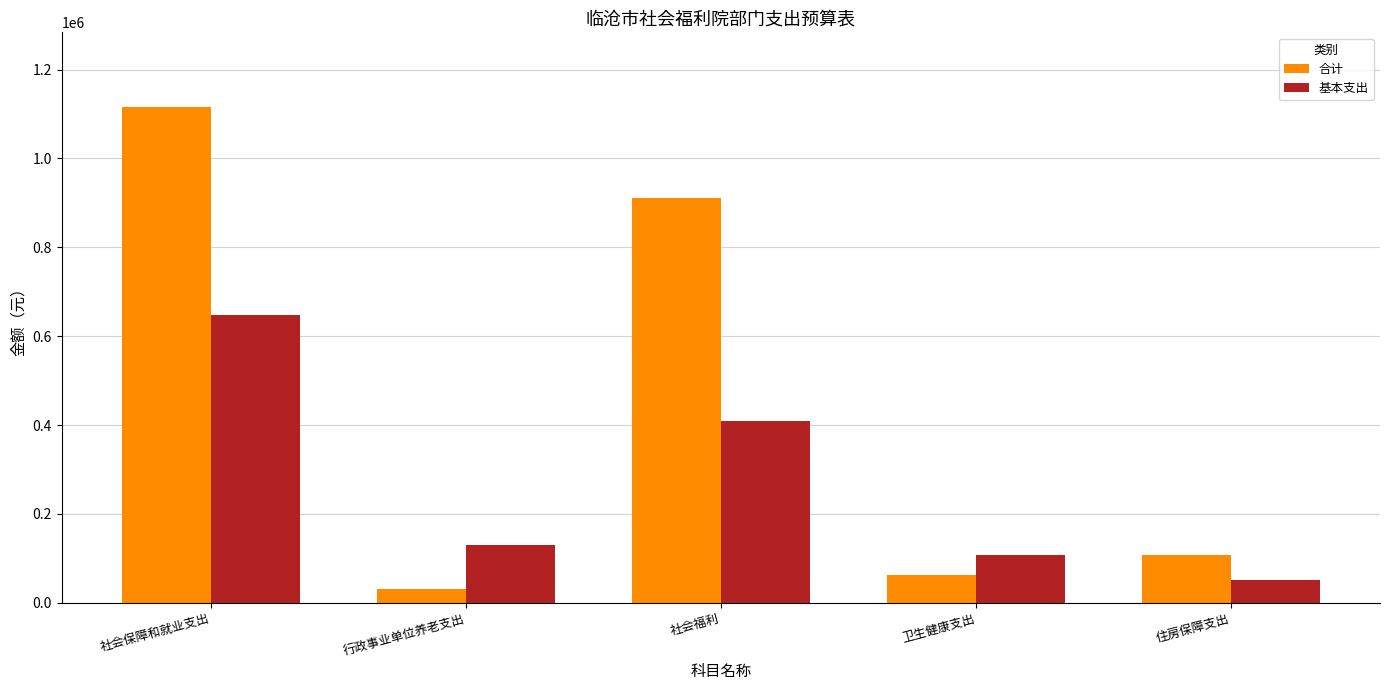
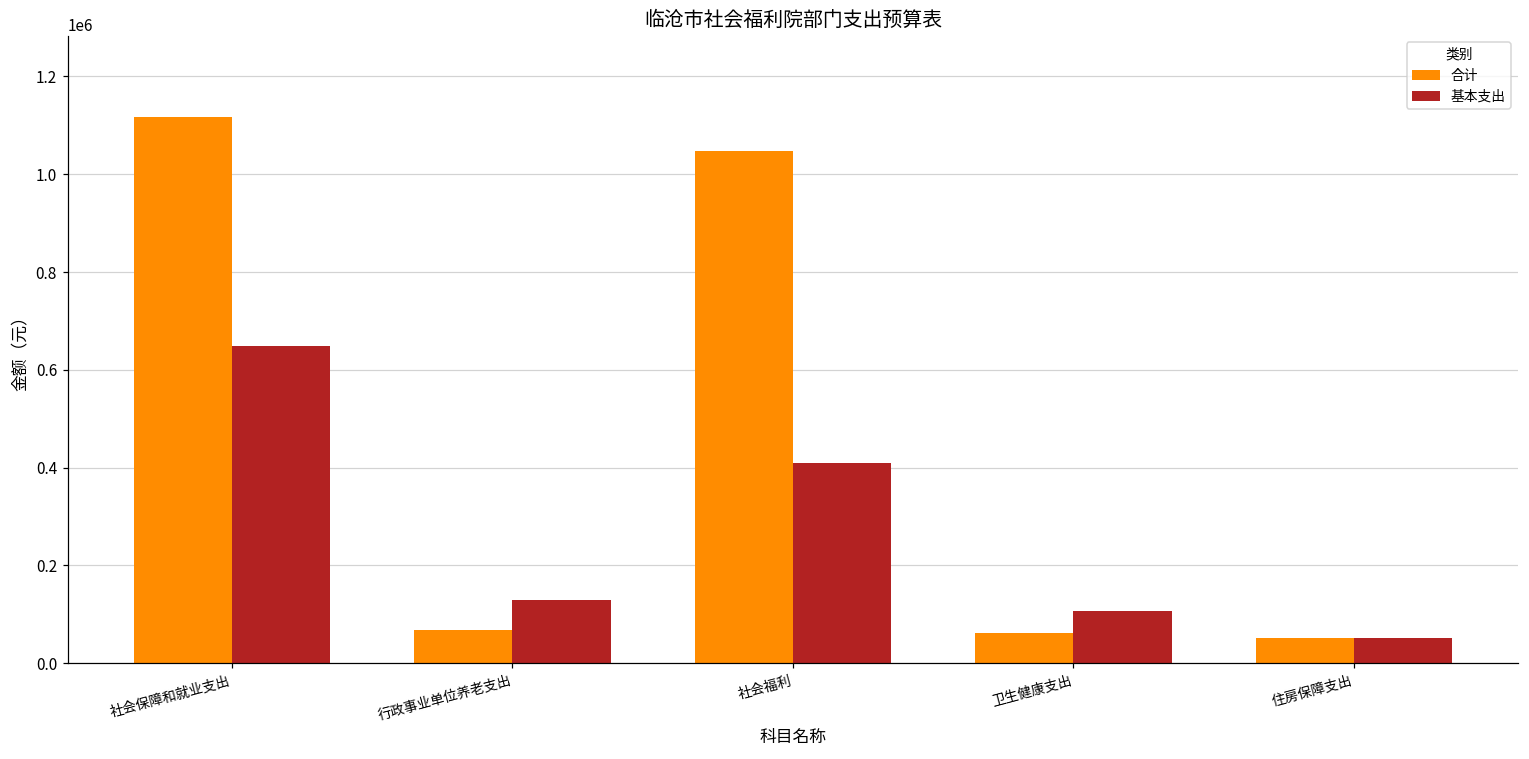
合计, 行政事业单位养老支出: 30000 -> 70000
合计, 社会福利: 910000 -> 1050000
合计, 住房保障支出: 110000 -> 50000
